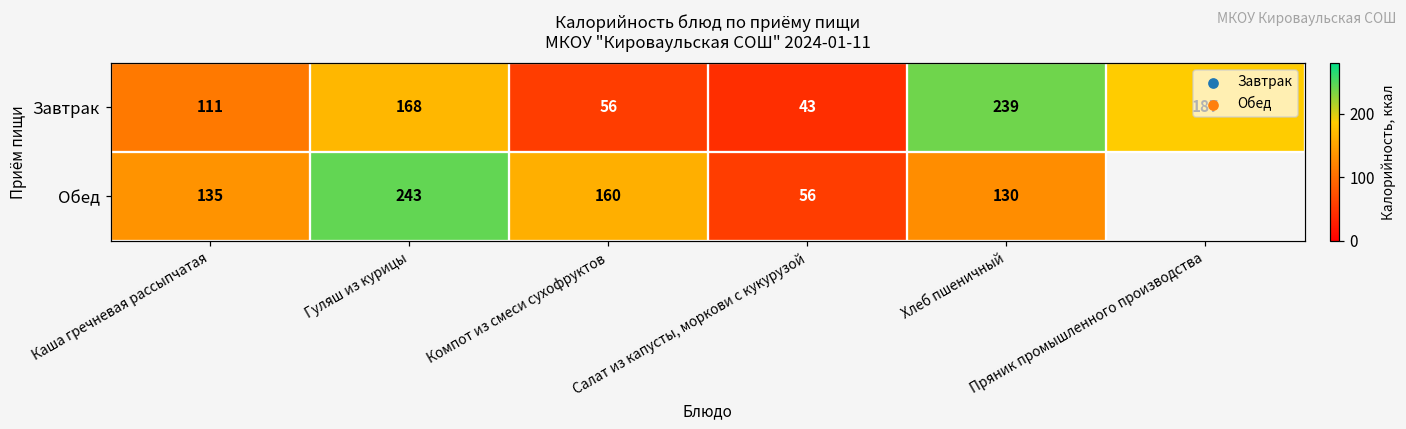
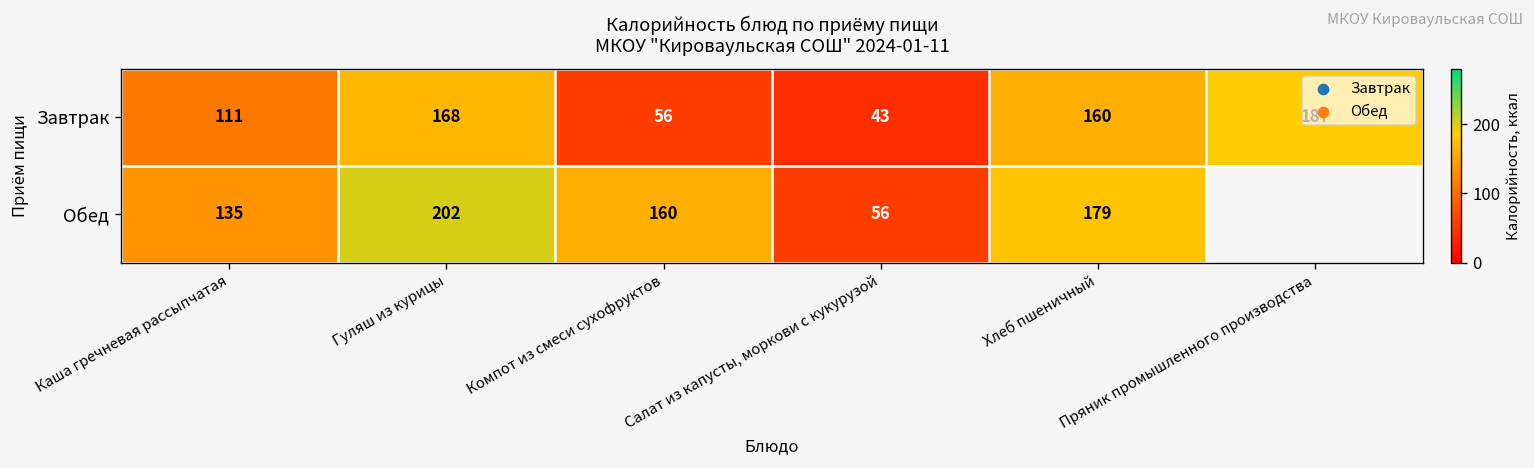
Завтрак, Хлеб пшеничный: 239 -> 160
Обед, Гуляш из курицы: 243 -> 202
Обед, Хлеб пшеничный: 130 -> 179
